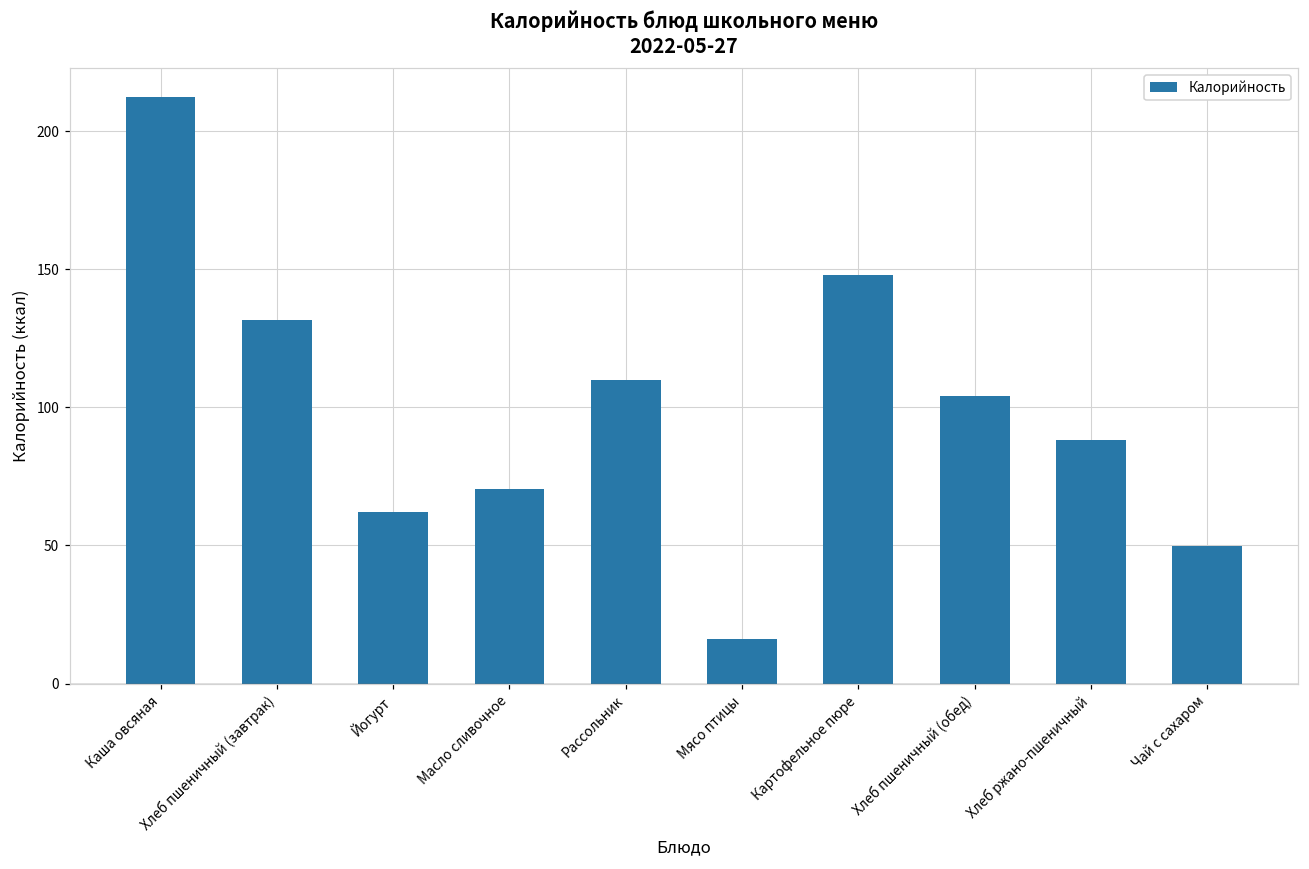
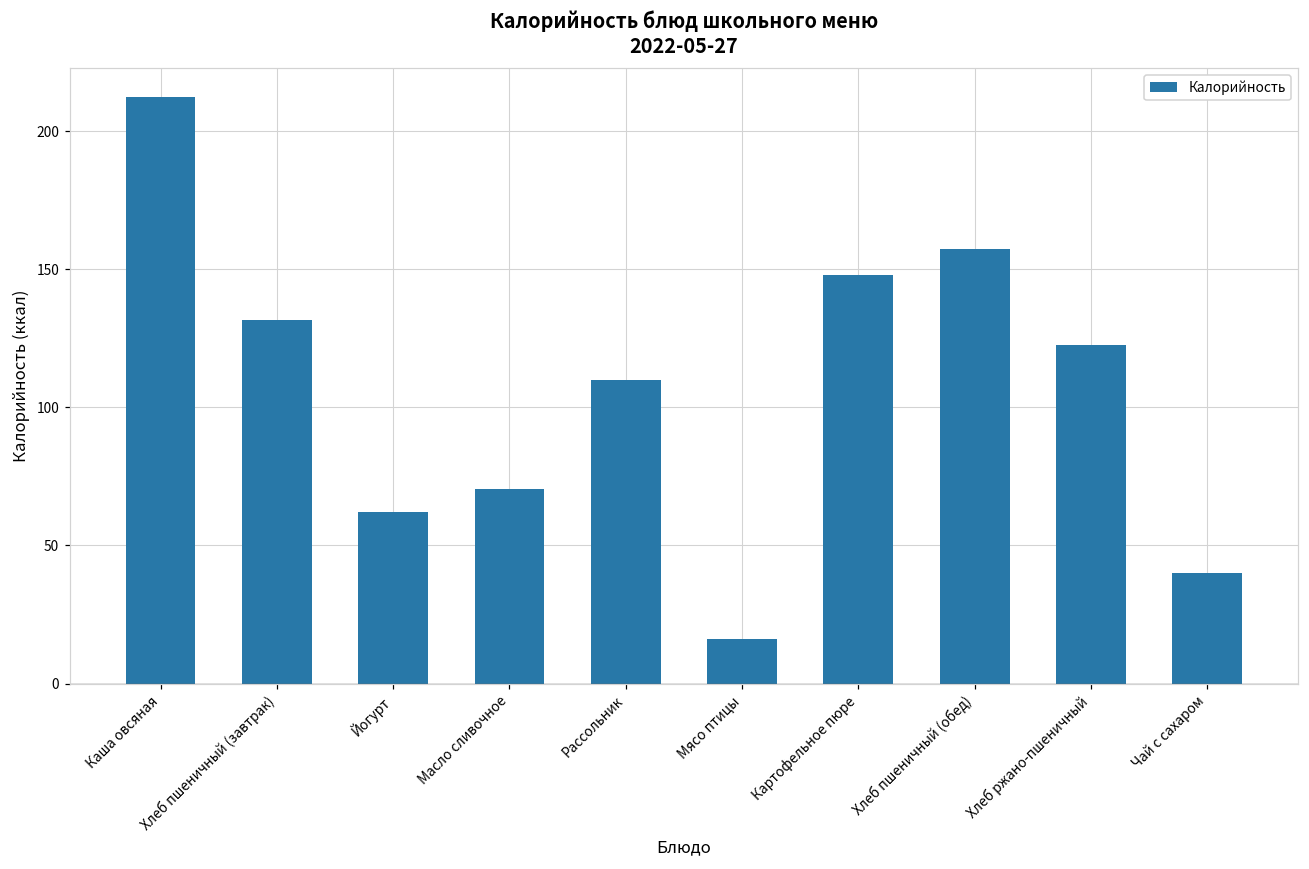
Хлеб пшеничный (обед): 104 -> 157
Хлеб ржано-пшеничный: 88 -> 123
Чай с сахаром: 50 -> 40
